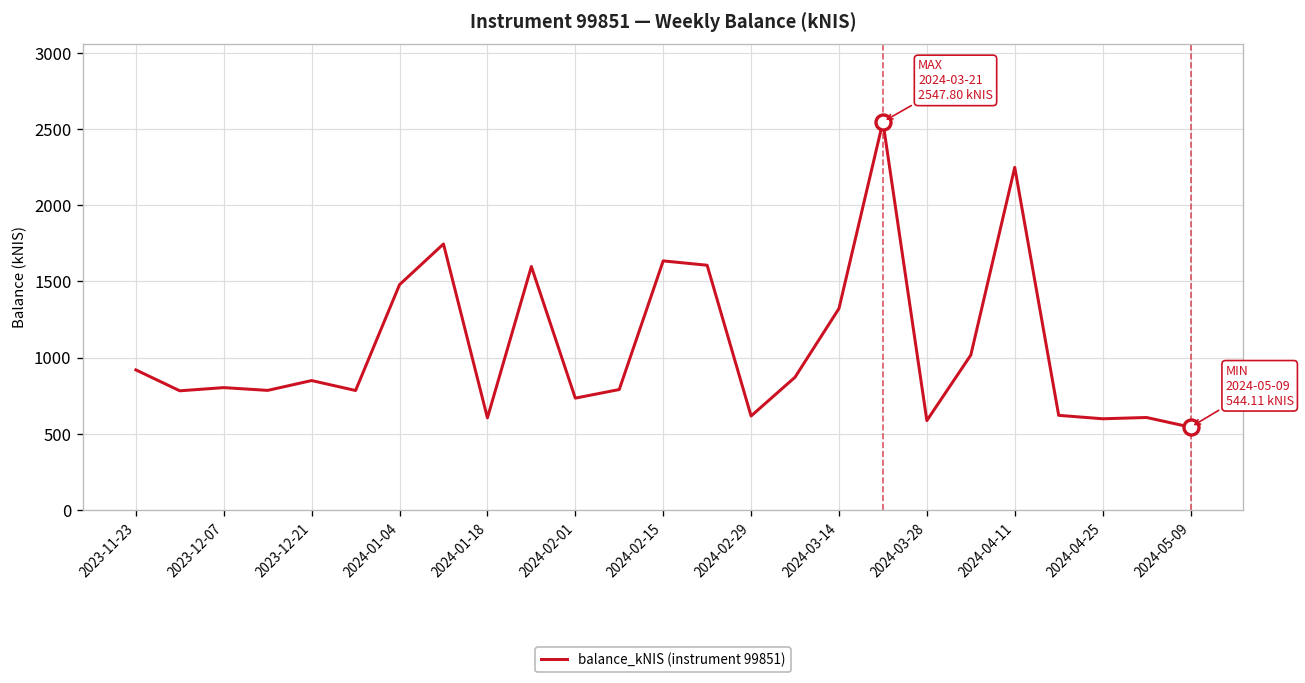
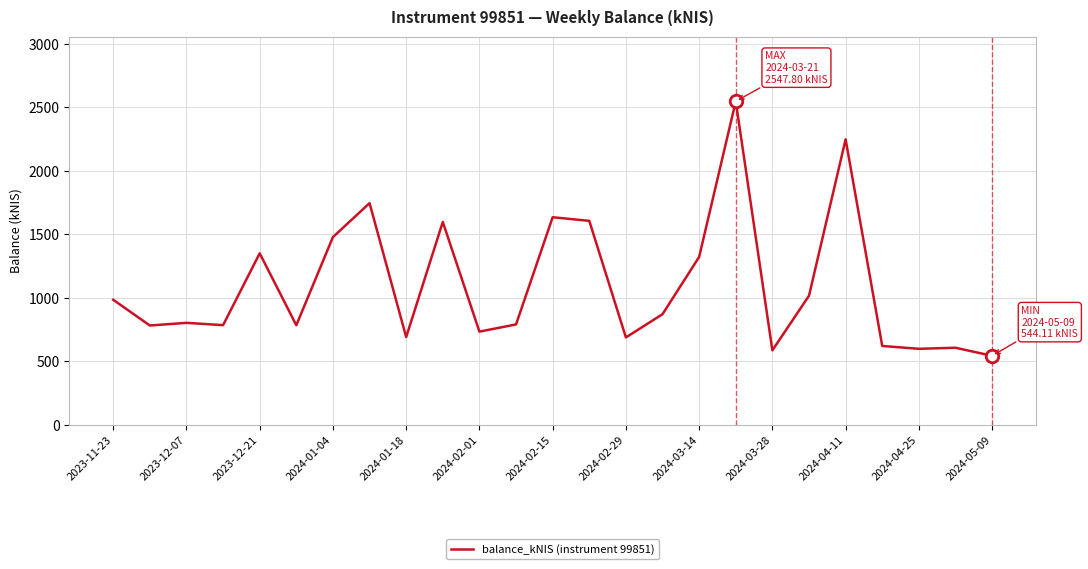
balance_kNIS (instrument 99851), 2023-11-23: 920 -> 990
balance_kNIS (instrument 99851), 2023-12-21: 850 -> 1350
balance_kNIS (instrument 99851), 2024-01-18: 610 -> 690
balance_kNIS (instrument 99851), 2024-02-29: 620 -> 690
